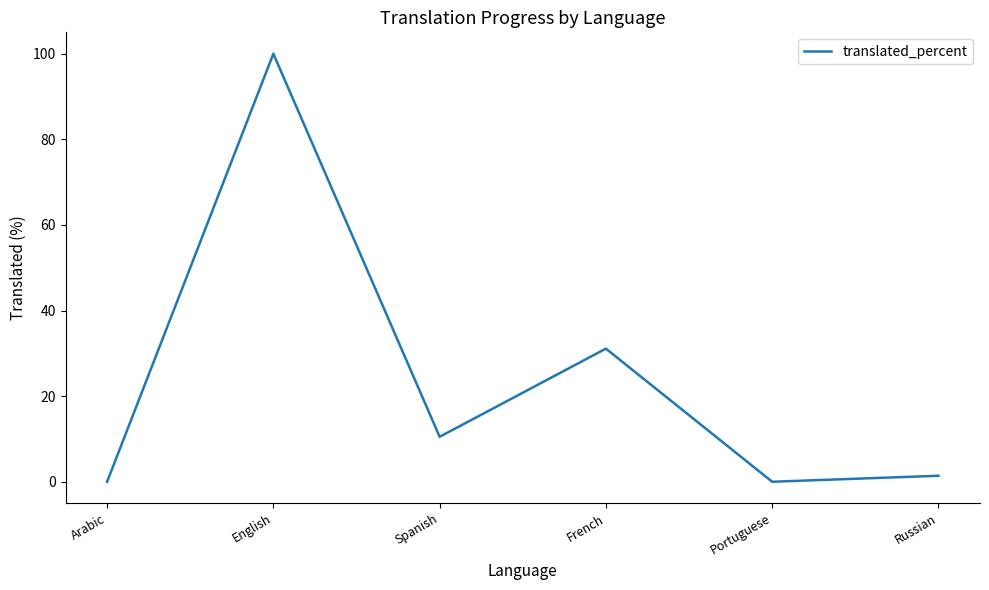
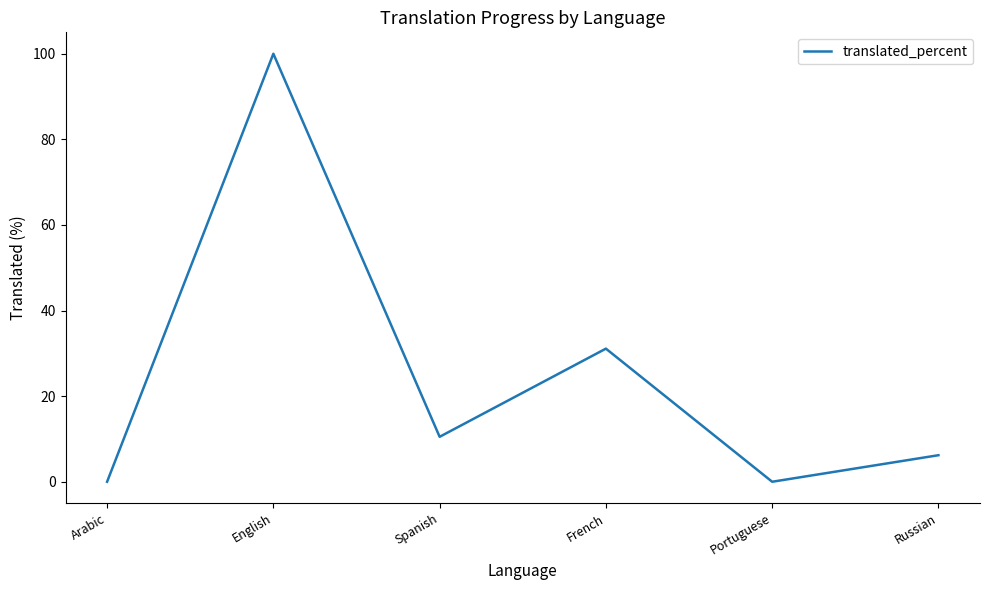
Russian: 1 -> 6
